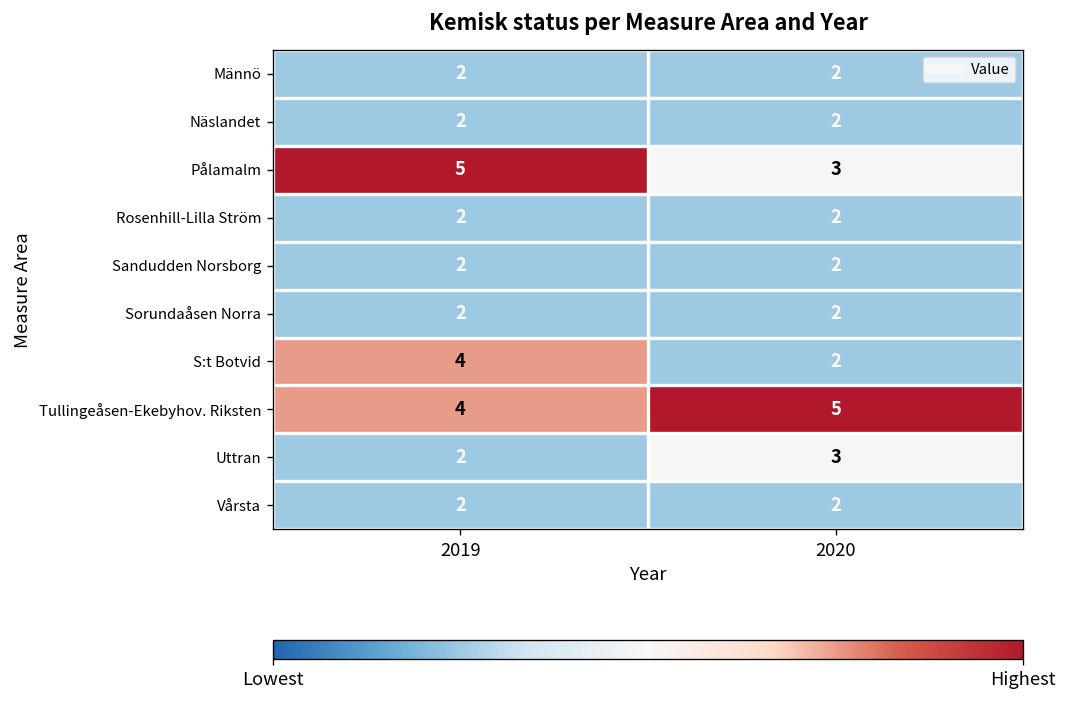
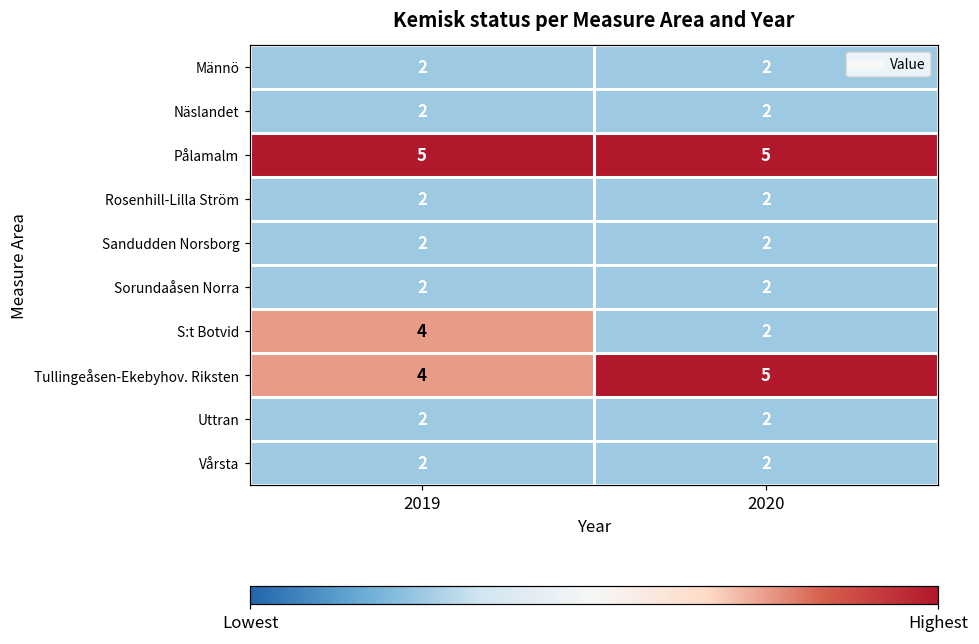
Pålamalm, 2020: 3 -> 5
Uttran, 2020: 3 -> 2
